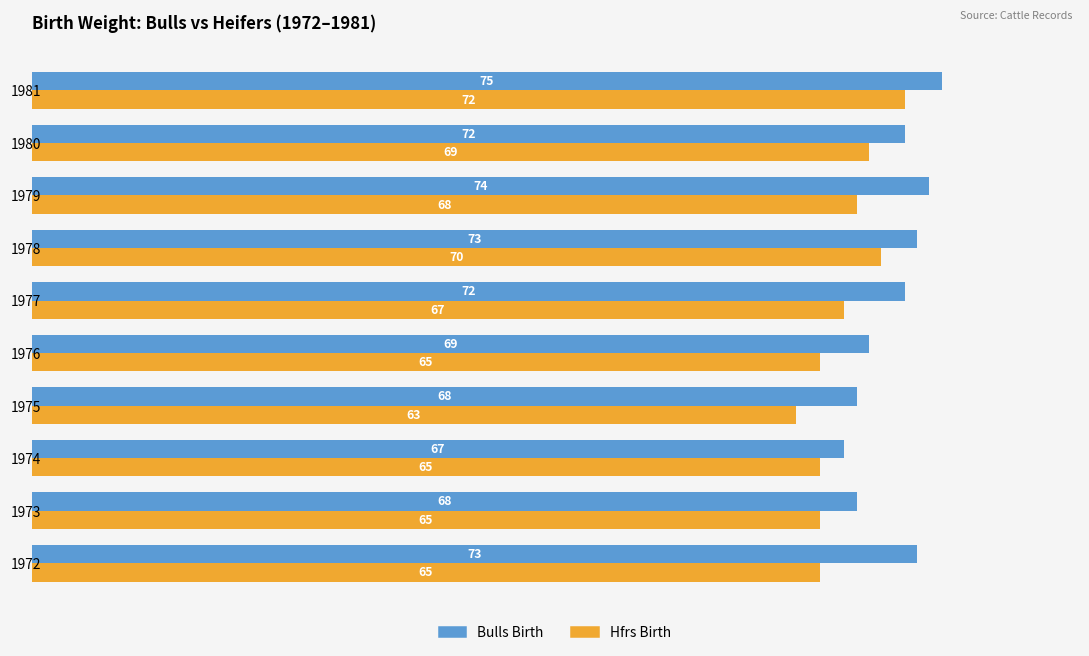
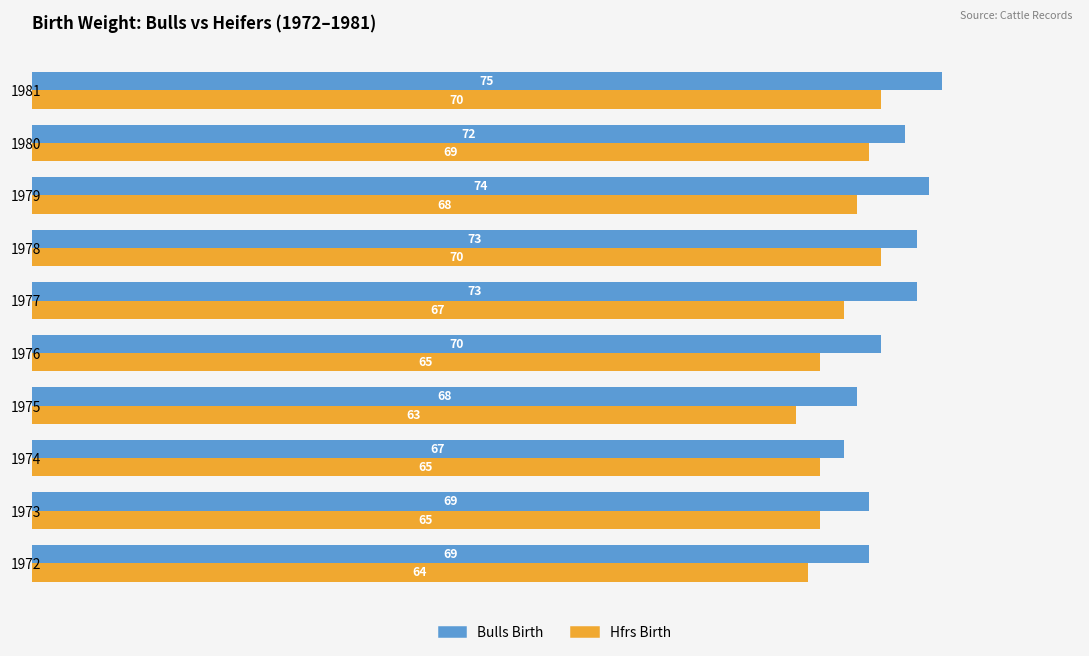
Hfrs Birth, 1981: 72 -> 70
Bulls Birth, 1977: 72 -> 73
Bulls Birth, 1976: 69 -> 70
Bulls Birth, 1973: 68 -> 69
Bulls Birth, 1972: 73 -> 69
Hfrs Birth, 1972: 65 -> 64
